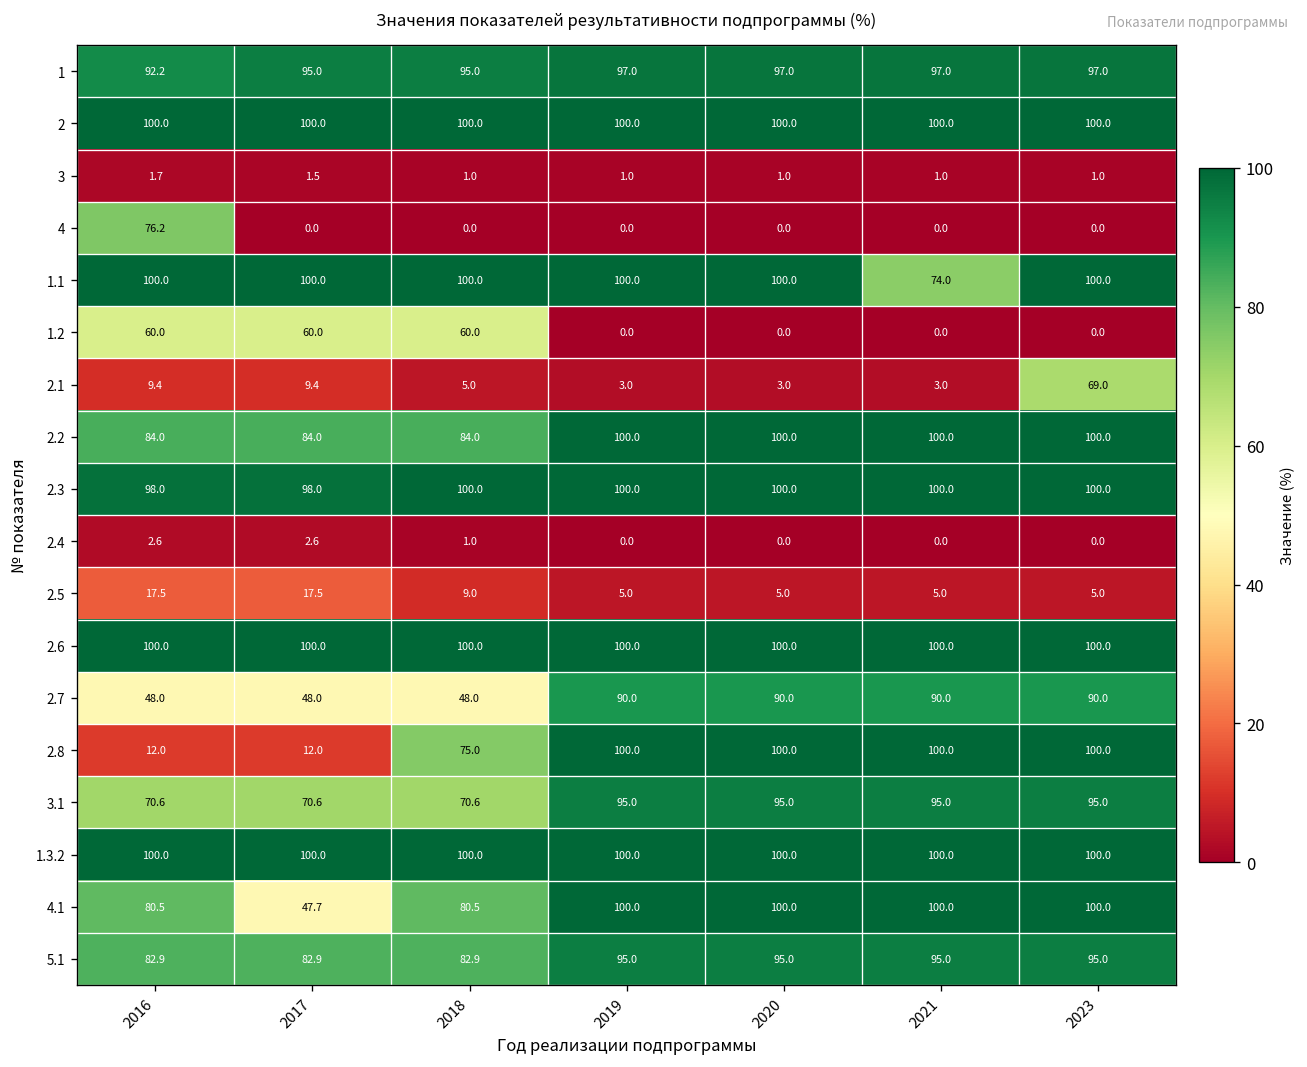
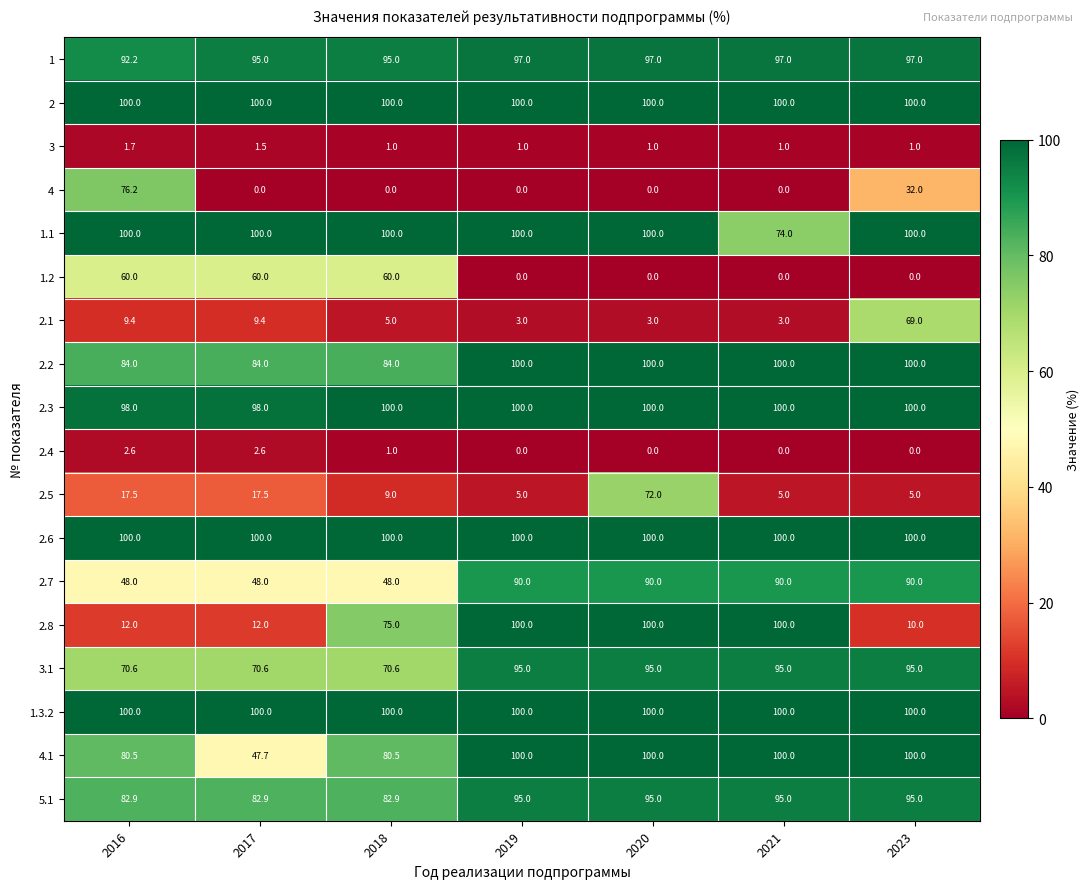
4, 2023: 0.0 -> 32.0
2.5, 2020: 5.0 -> 72.0
2.8, 2023: 100.0 -> 10.0
